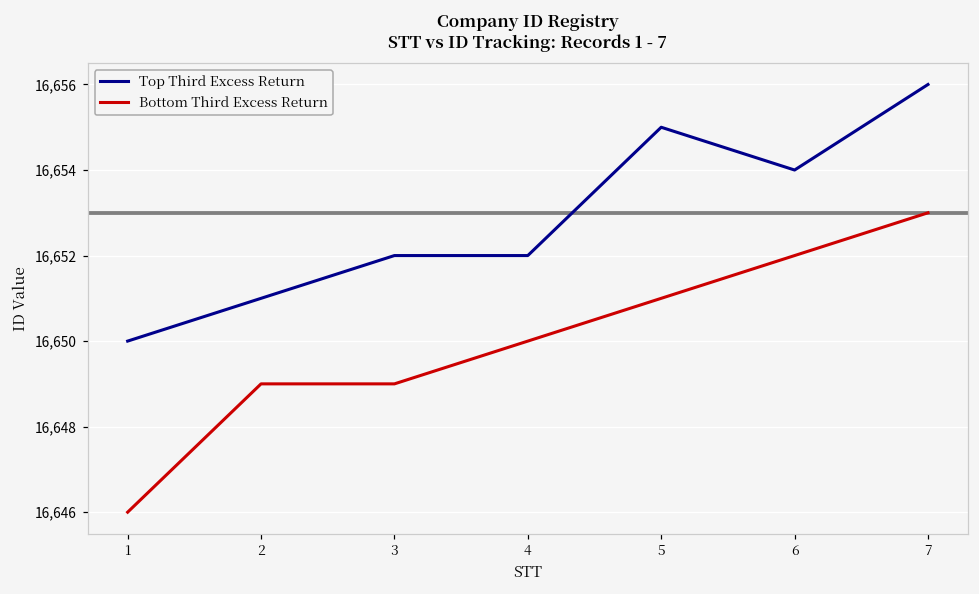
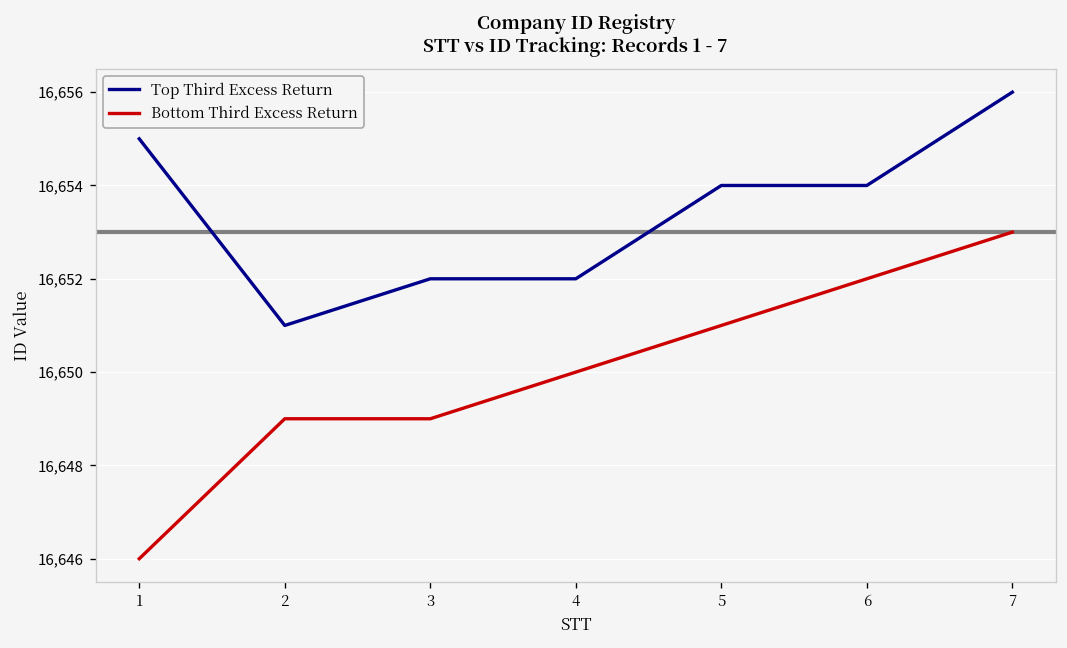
Top Third Excess Return, 1: 16,650 -> 16,655
Top Third Excess Return, 5: 16,655 -> 16,654
